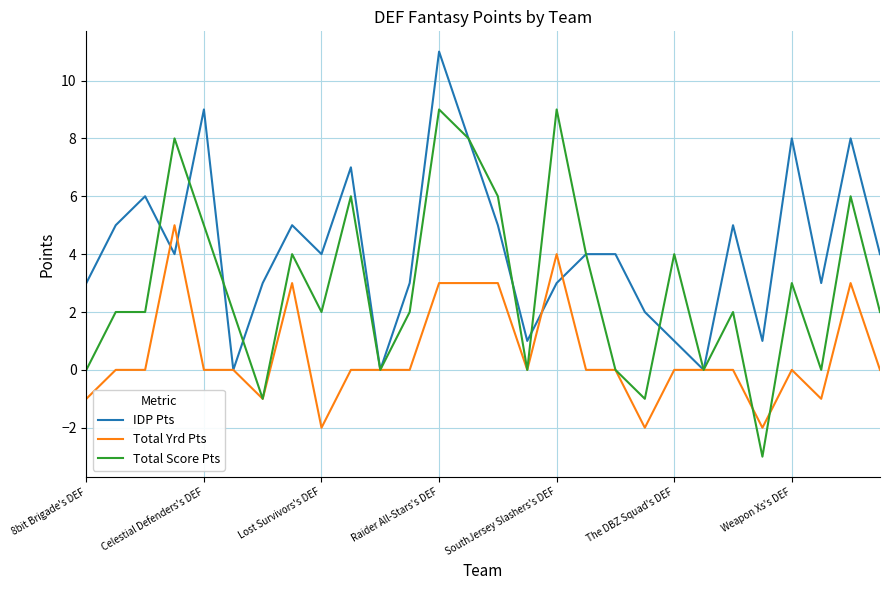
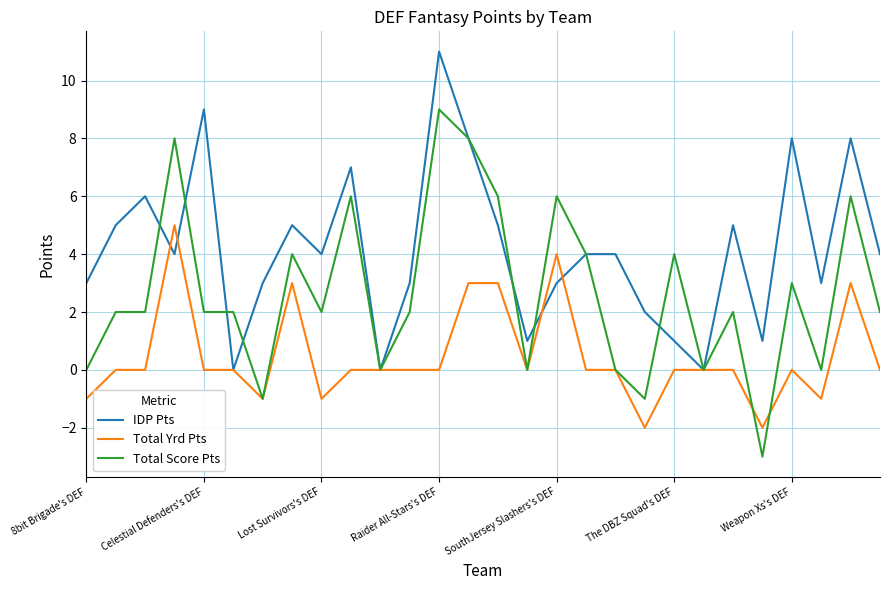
Total Score Pts, Celestial Defenders's DEF: 5 -> 2
Total Yrd Pts, Lost Survivors's DEF: -2 -> -1
Total Yrd Pts, Raider All-Stars's DEF: 3 -> 0
Total Score Pts, SouthJersey Slashers's DEF: 9 -> 6
